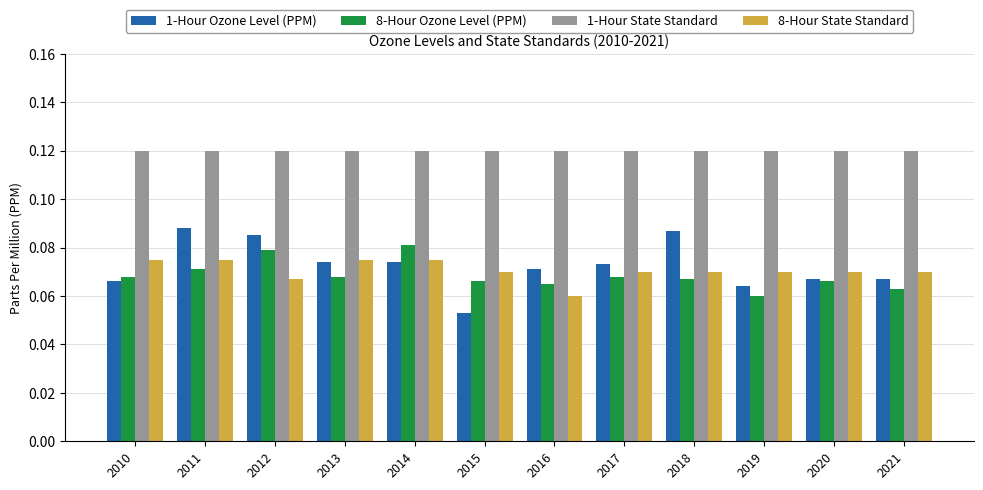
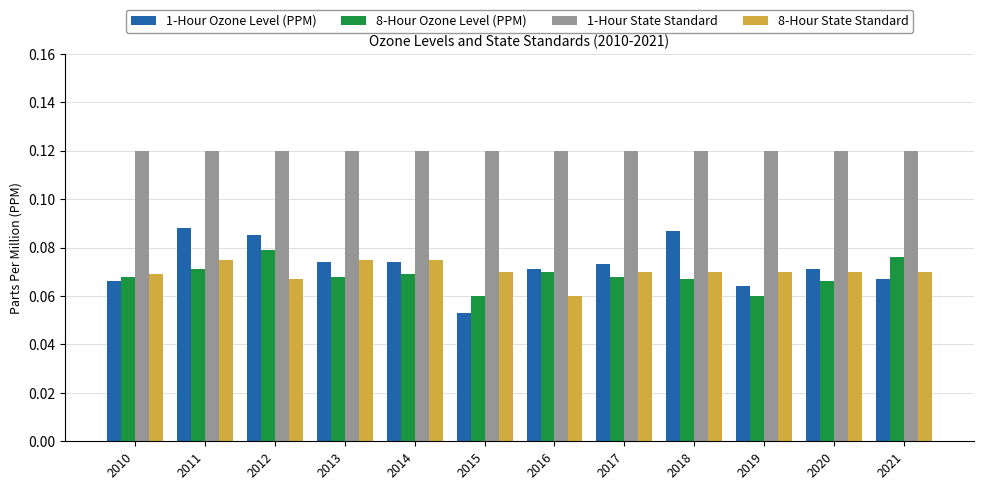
8-Hour State Standard, 2010: 0.075 -> 0.069
8-Hour Ozone Level (PPM), 2014: 0.081 -> 0.069
8-Hour Ozone Level (PPM), 2015: 0.066 -> 0.060
8-Hour Ozone Level (PPM), 2016: 0.065 -> 0.070
1-Hour Ozone Level (PPM), 2020: 0.067 -> 0.071
8-Hour Ozone Level (PPM), 2021: 0.063 -> 0.076
